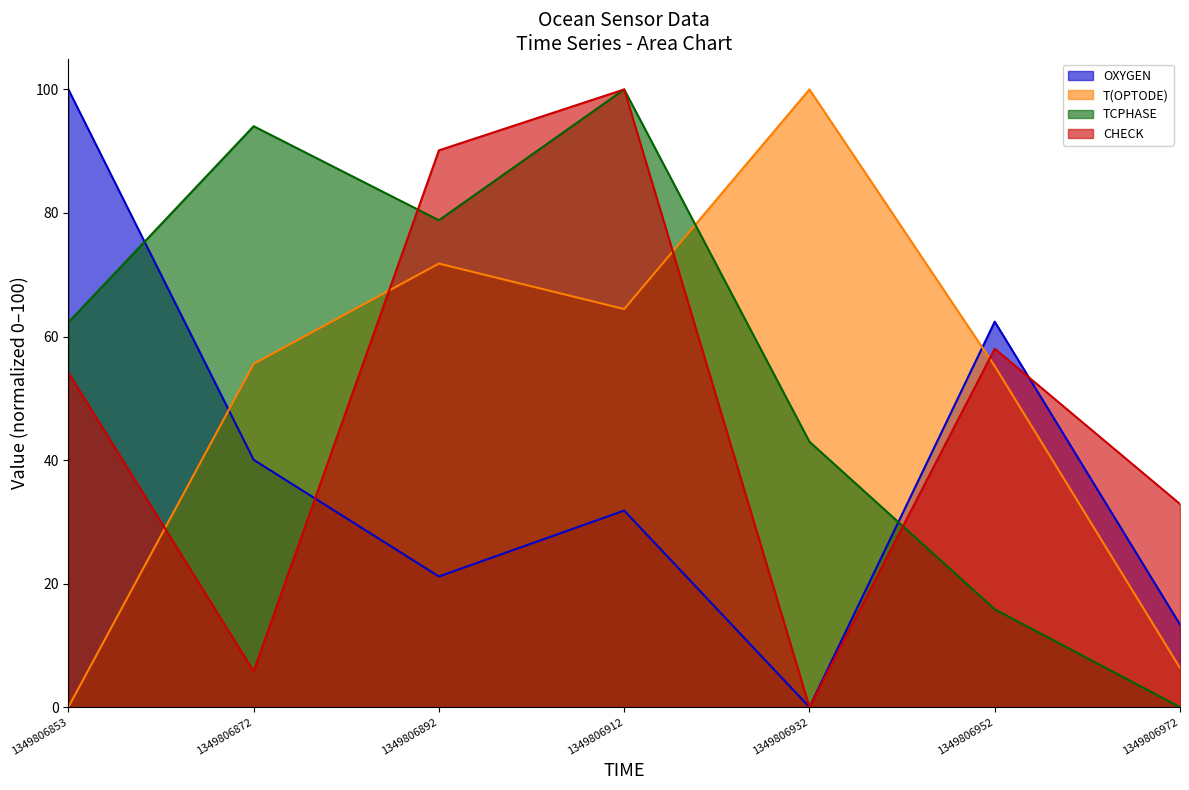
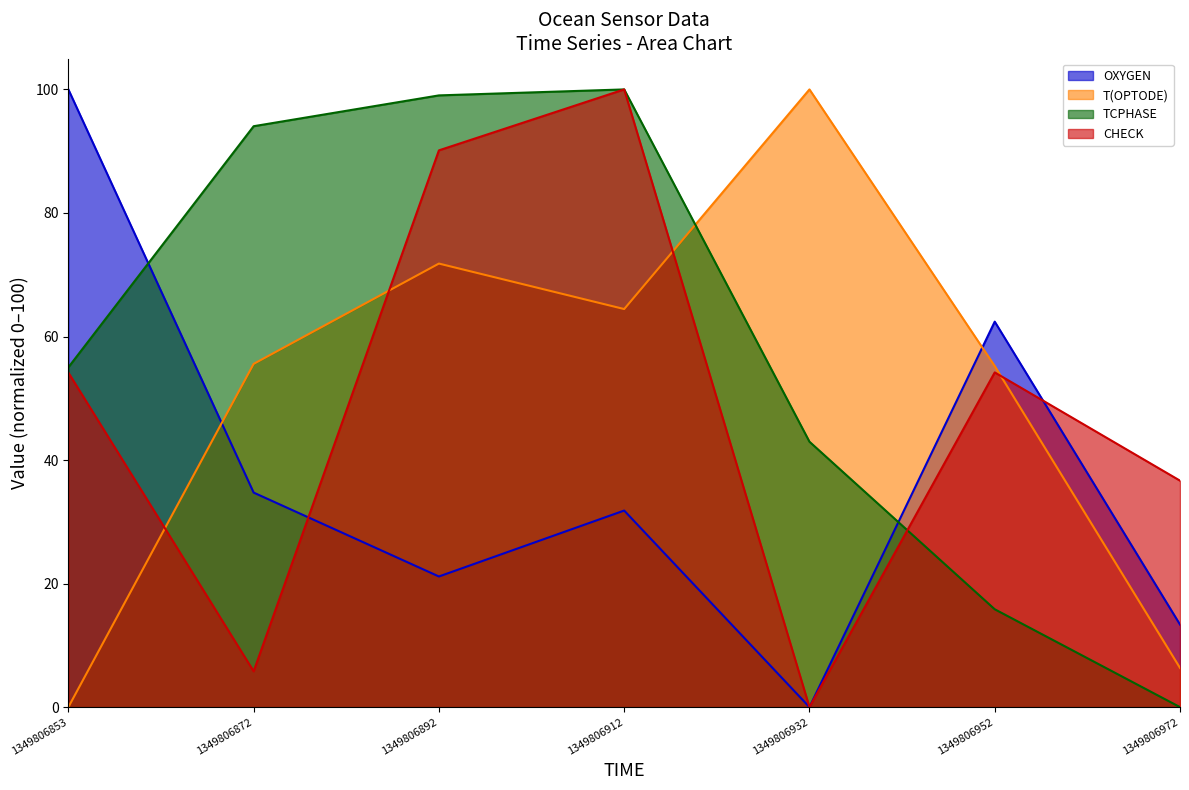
TCPHASE, 1349806853: 62 -> 55
OXYGEN, 1349806872: 40 -> 35
TCPHASE, 1349806892: 79 -> 99
CHECK, 1349806952: 58 -> 54
CHECK, 1349806972: 33 -> 37
